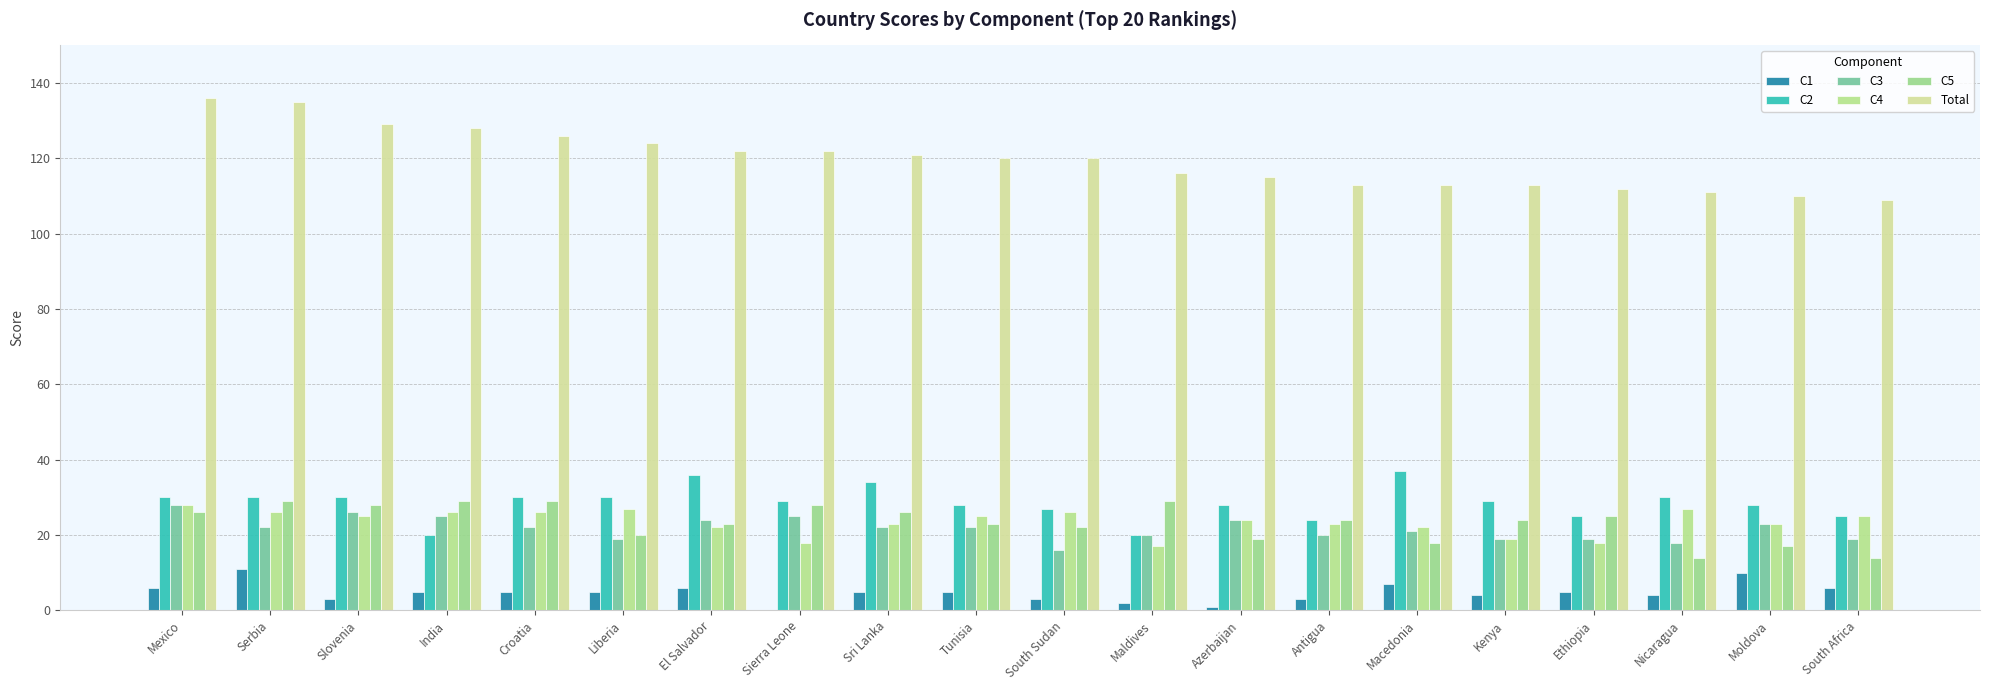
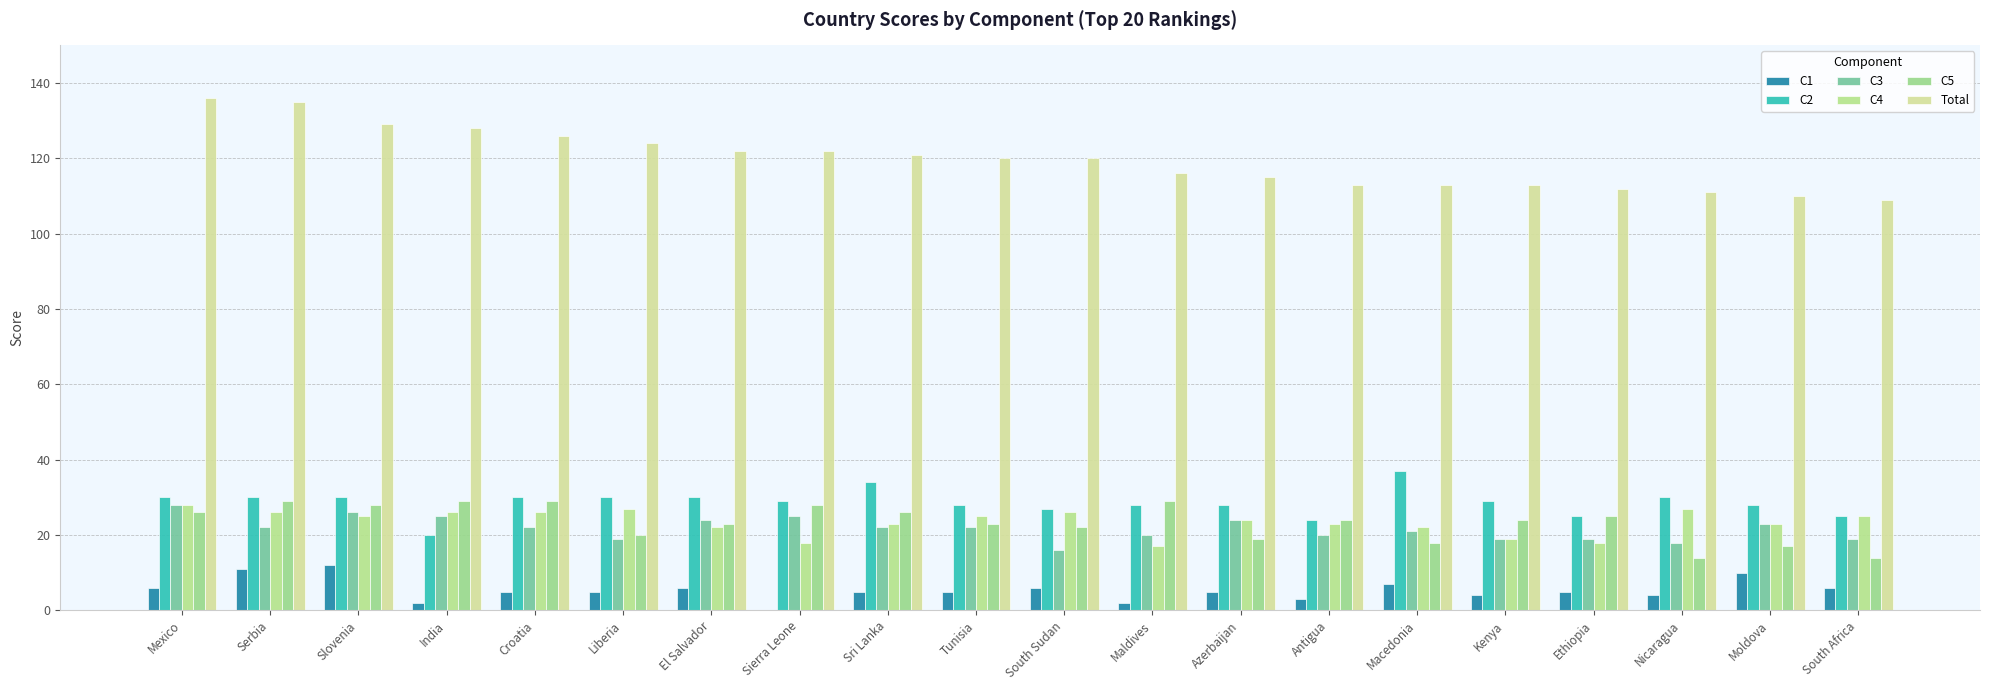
C1, Slovenia: 3 -> 12
C1, India: 5 -> 2
C2, El Salvador: 36 -> 30
C1, South Sudan: 3 -> 6
C2, Maldives: 20 -> 28
C1, Azerbaijan: 1 -> 5
